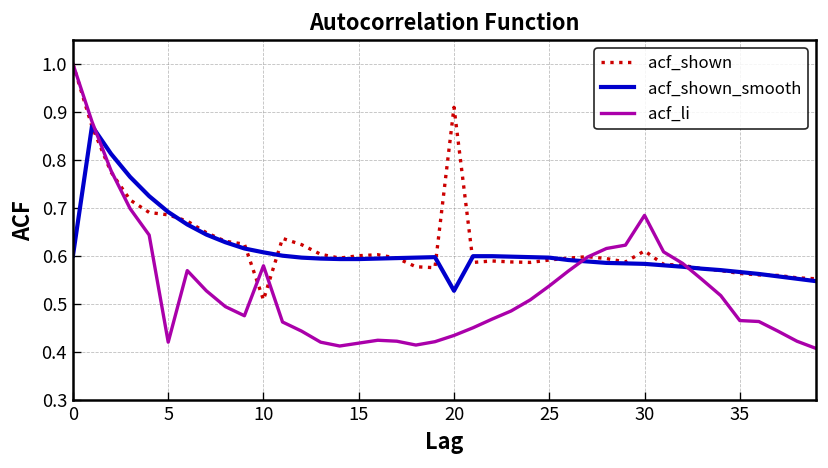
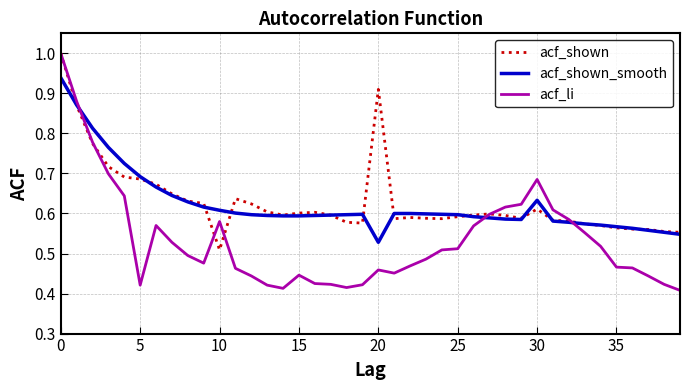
acf_shown_smooth, 0: 0.60 -> 0.94
acf_li, 15: 0.42 -> 0.45
acf_li, 20: 0.44 -> 0.46
acf_li, 25: 0.54 -> 0.51
acf_shown_smooth, 30: 0.58 -> 0.63
